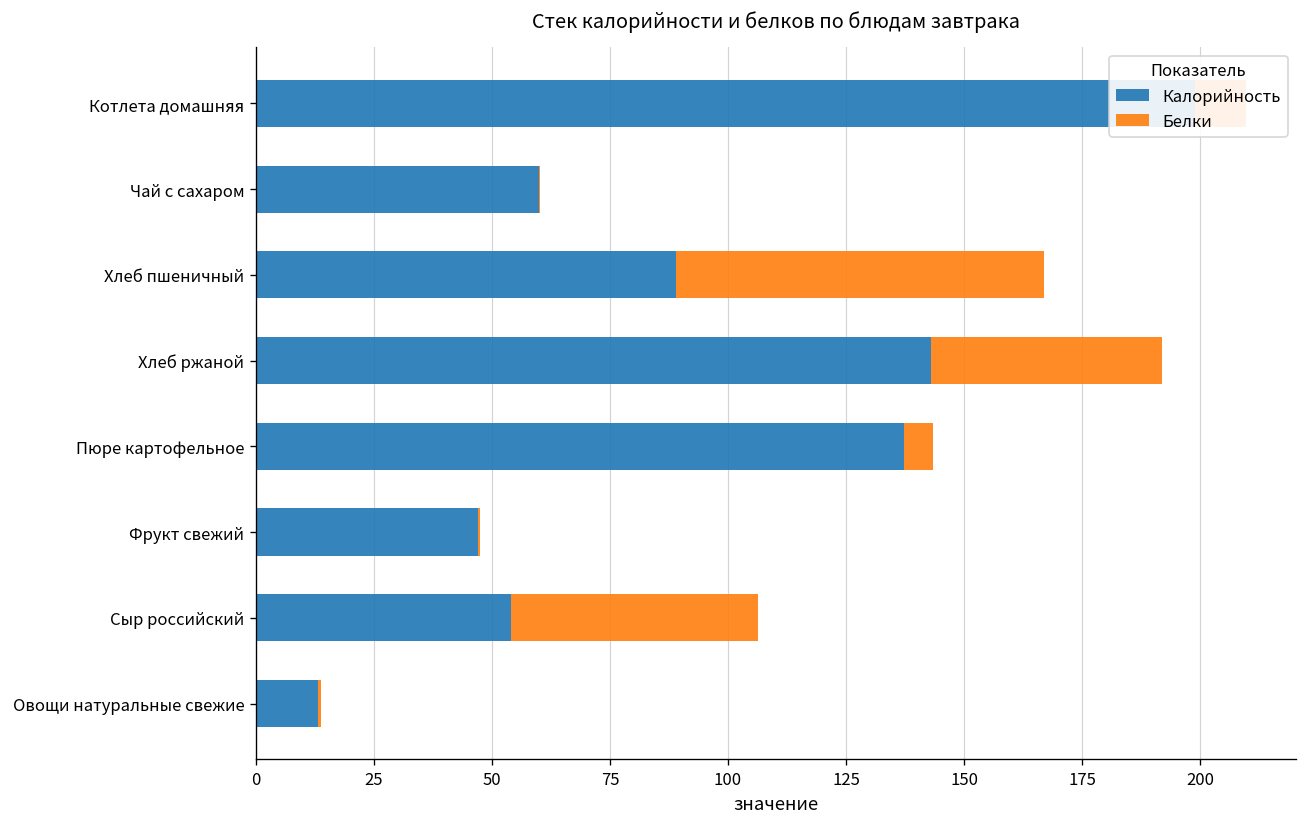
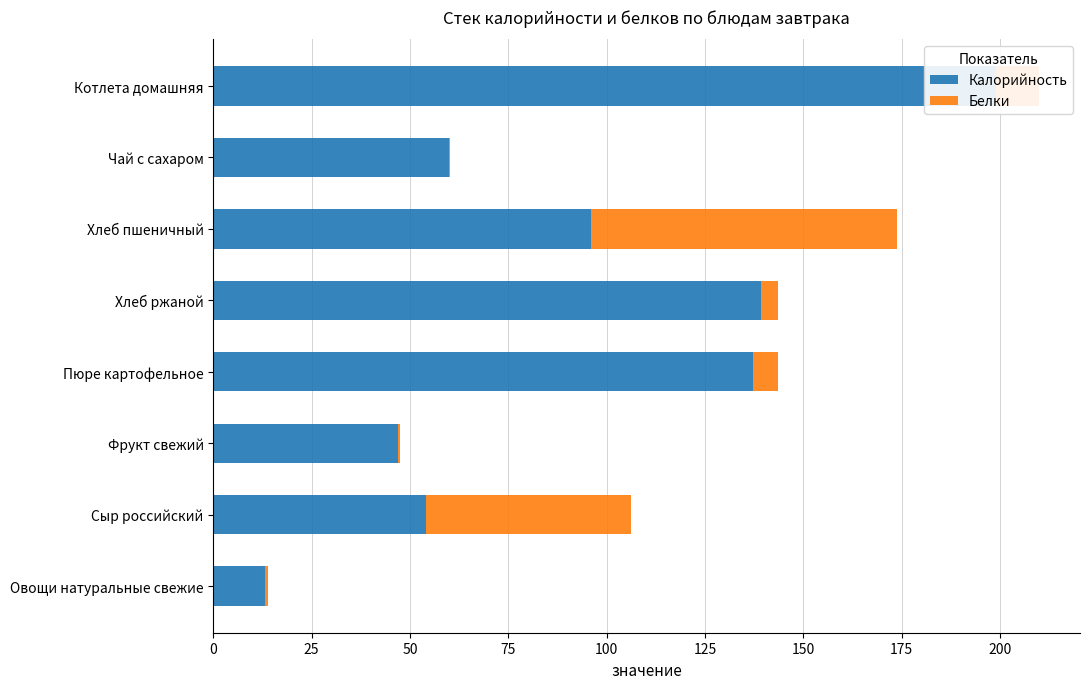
Калорийность, Хлеб пшеничный: 89 -> 96
Калорийность, Хлеб ржаной: 143 -> 139
Белки, Хлеб ржаной: 49 -> 4
